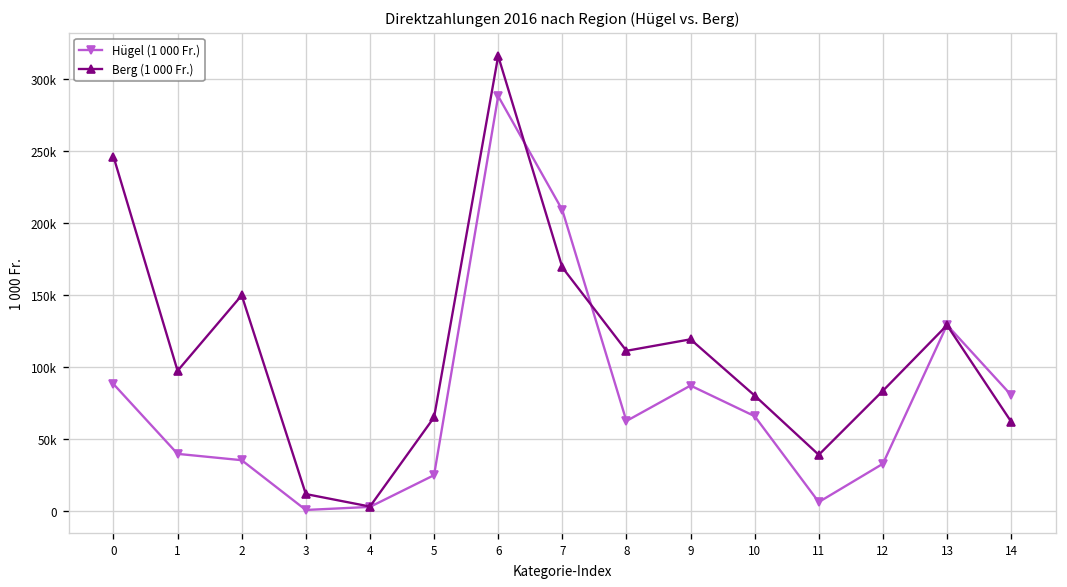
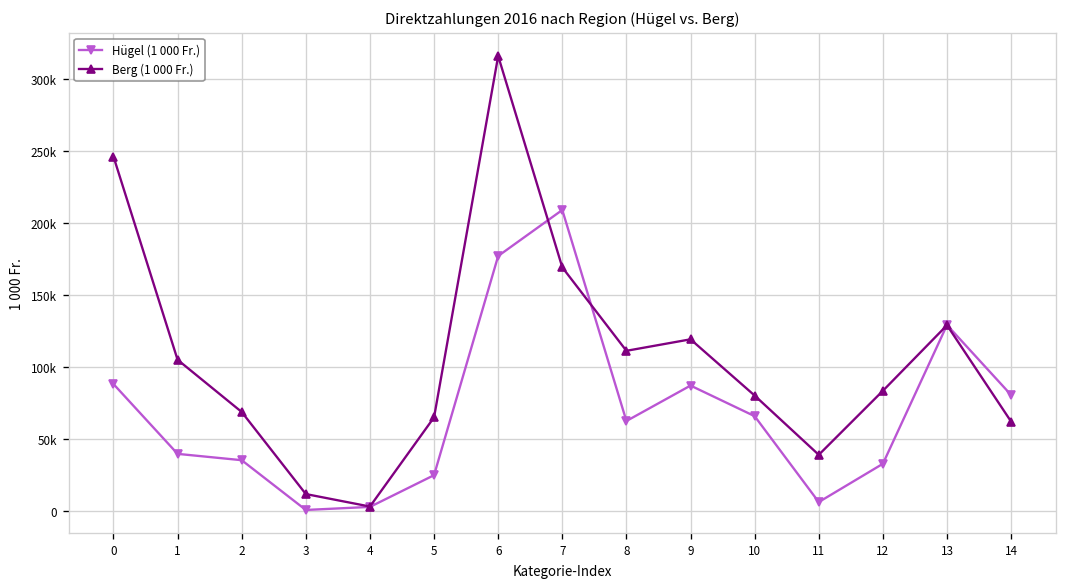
Berg (1 000 Fr.), 1: 97000 -> 105000
Berg (1 000 Fr.), 2: 150000 -> 69000
Hügel (1 000 Fr.), 6: 288000 -> 177000
